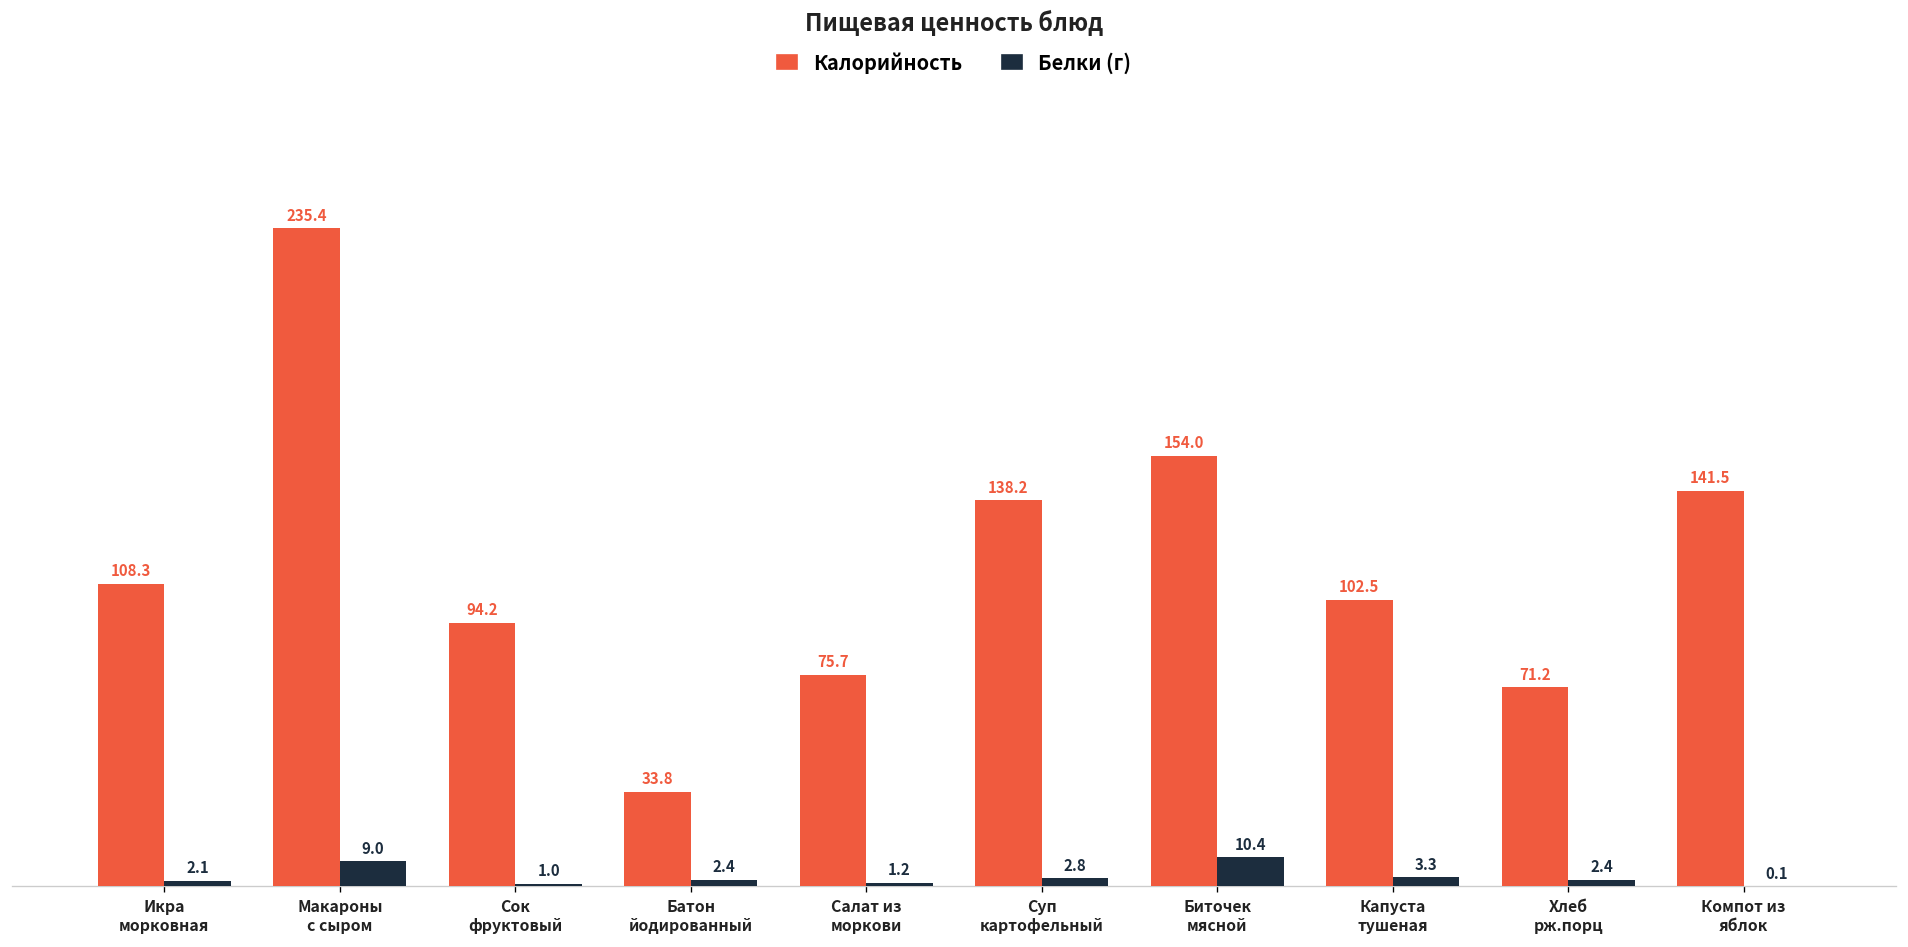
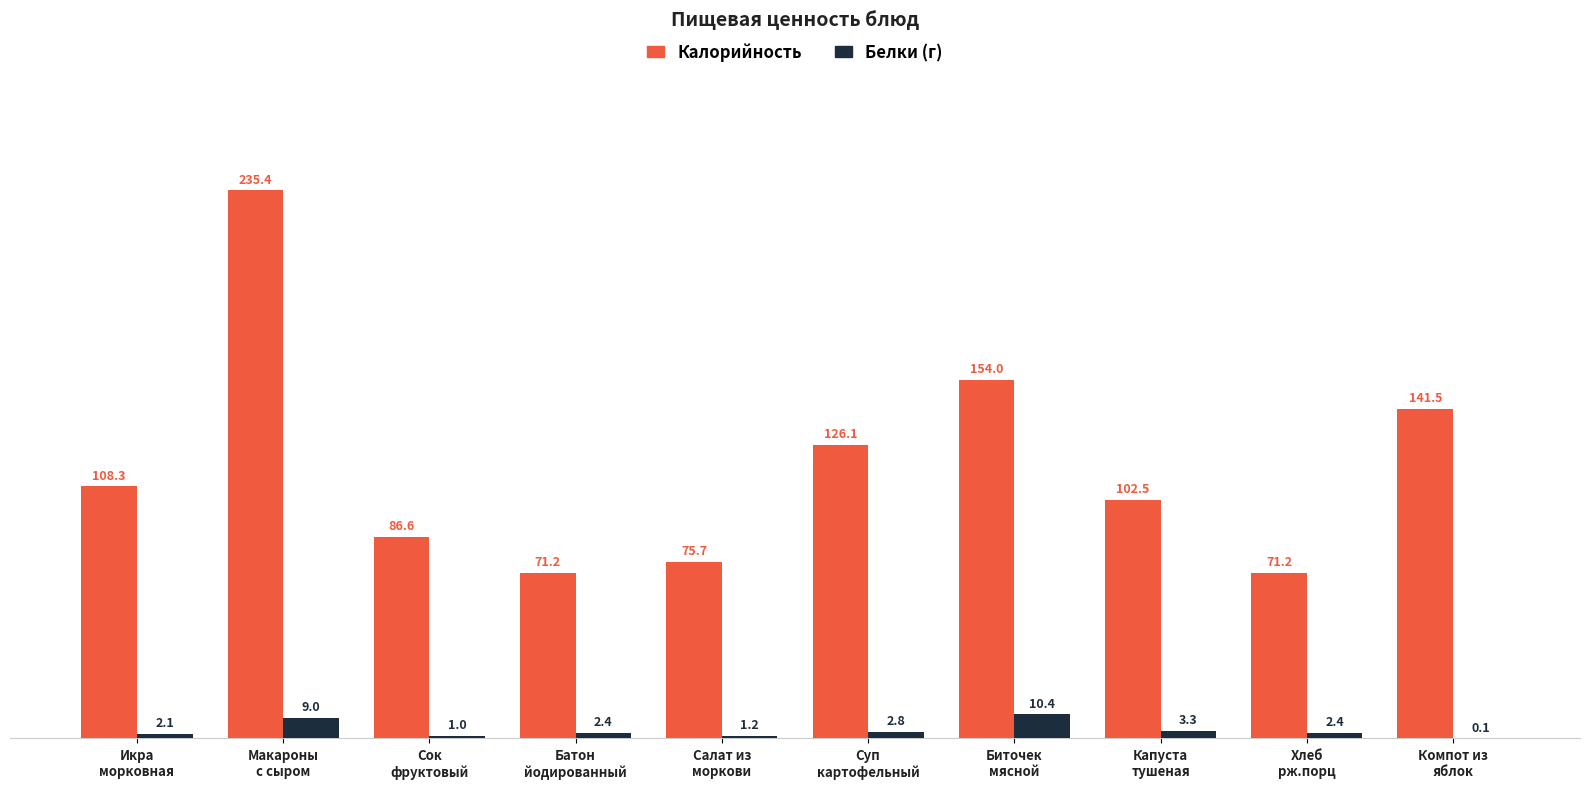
Калорийность, Сок фруктовый: 94.2 -> 86.6
Калорийность, Батон йодированный: 33.8 -> 71.2
Калорийность, Суп картофельный: 138.2 -> 126.1
